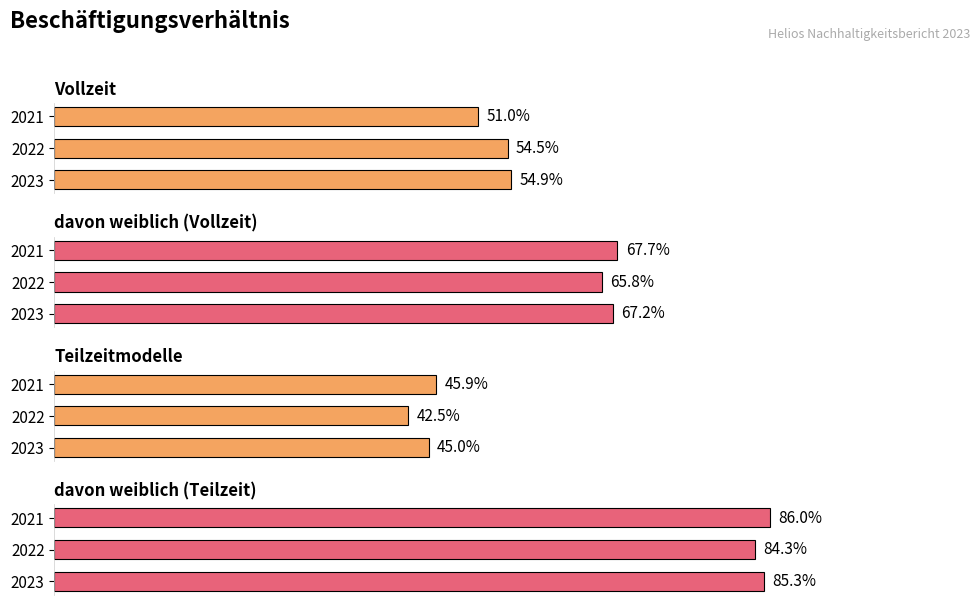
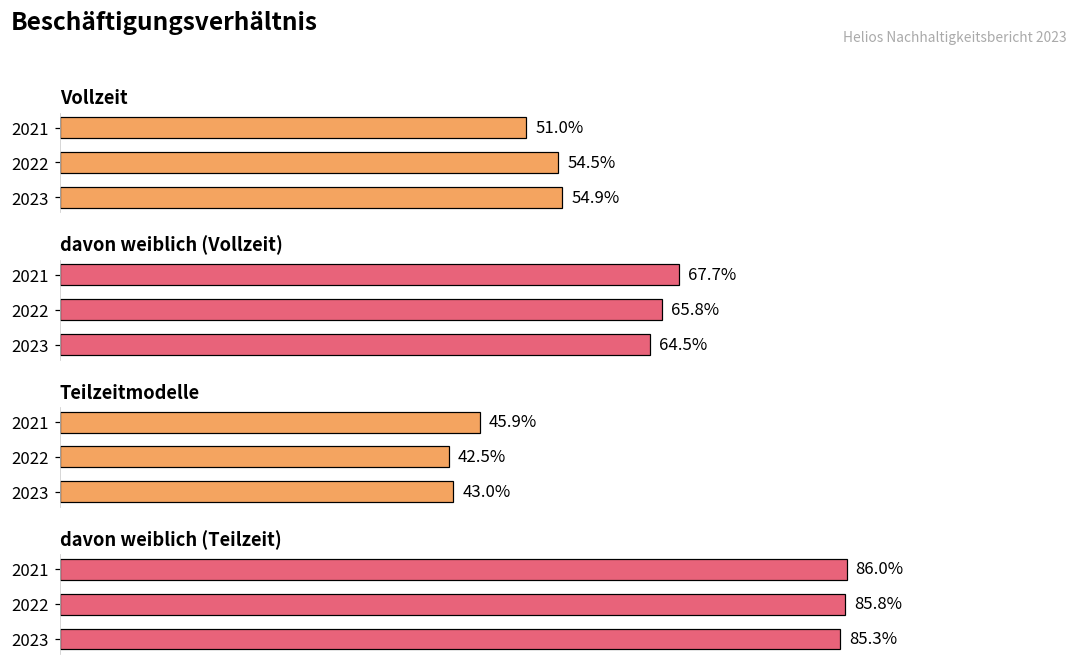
davon weiblich (Vollzeit), 2023: 67.2% -> 64.5%
Teilzeitmodelle, 2023: 45.0% -> 43.0%
davon weiblich (Teilzeit), 2022: 84.3% -> 85.8%
